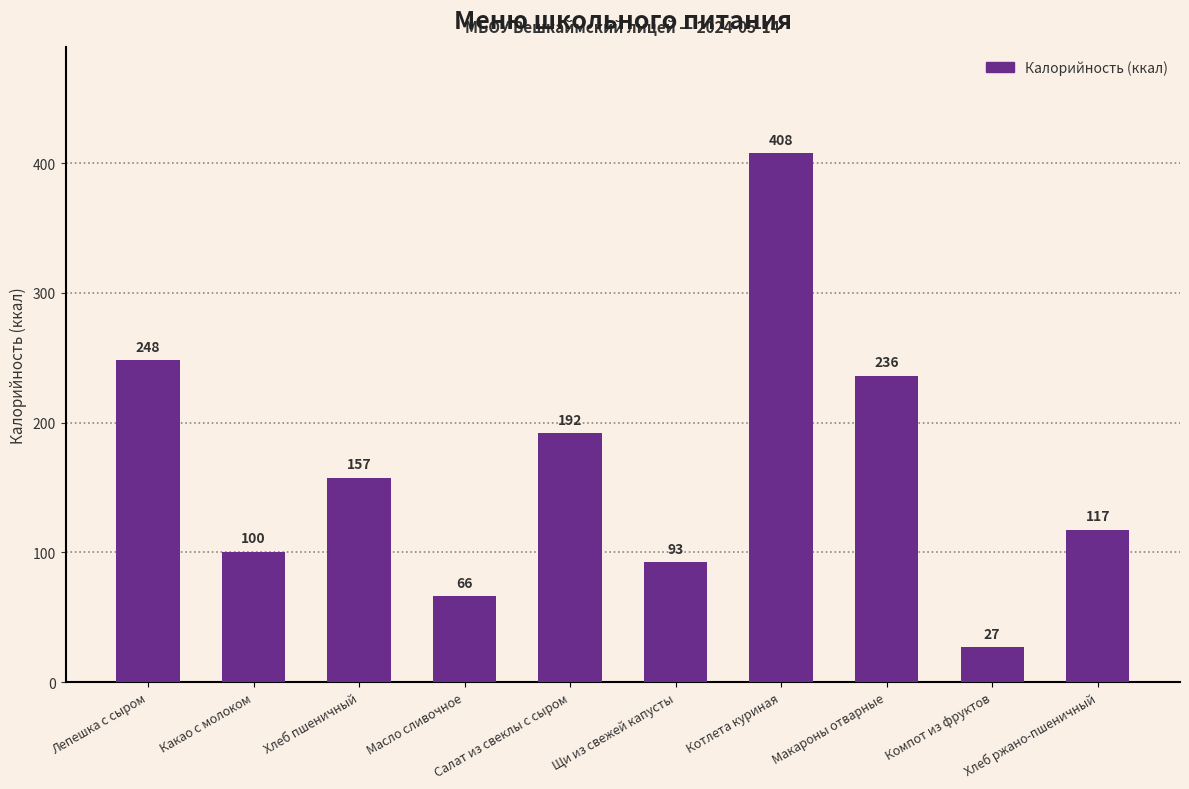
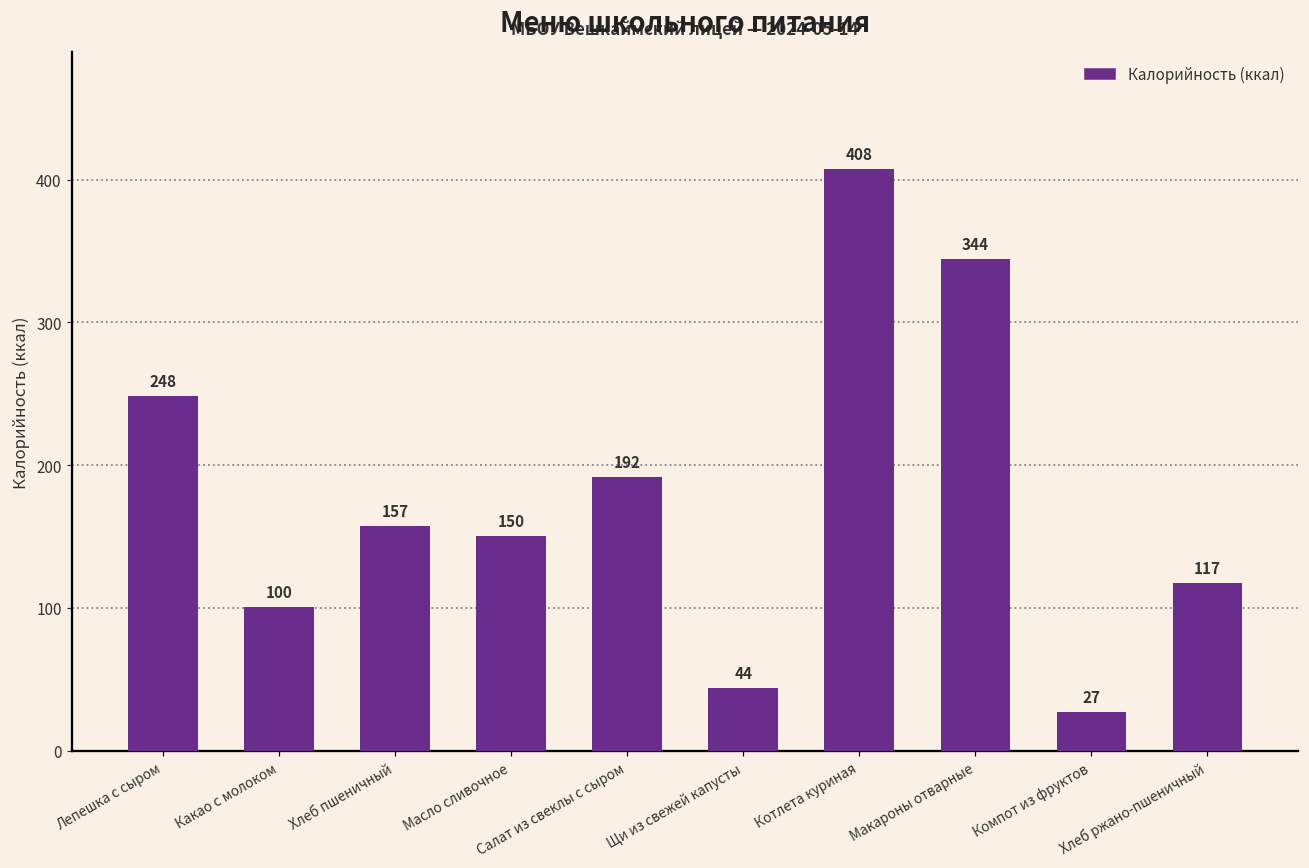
Масло сливочное: 66 -> 150
Щи из свежей капусты: 93 -> 44
Макароны отварные: 236 -> 344
